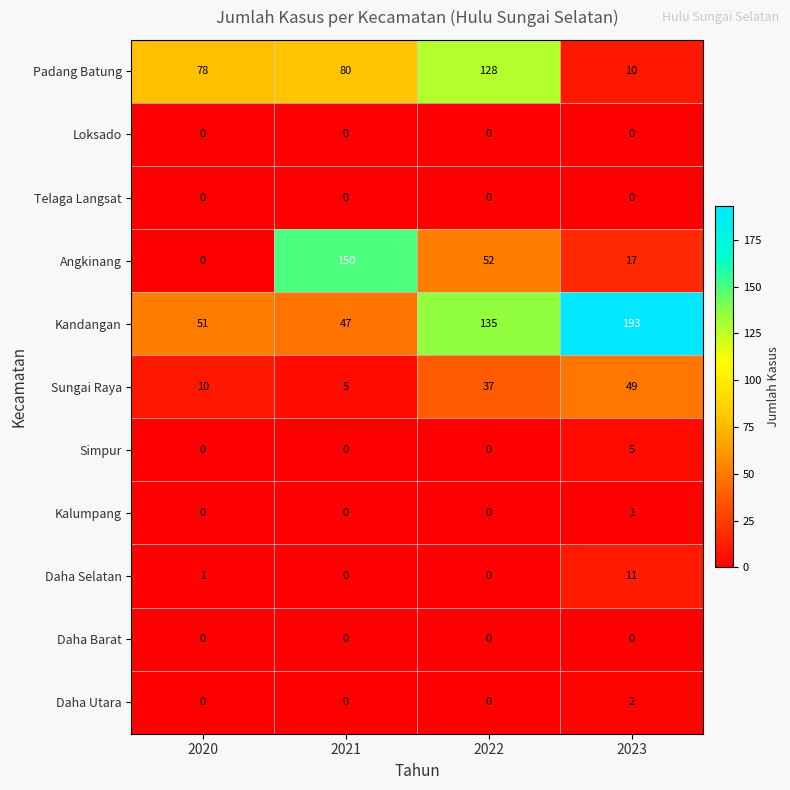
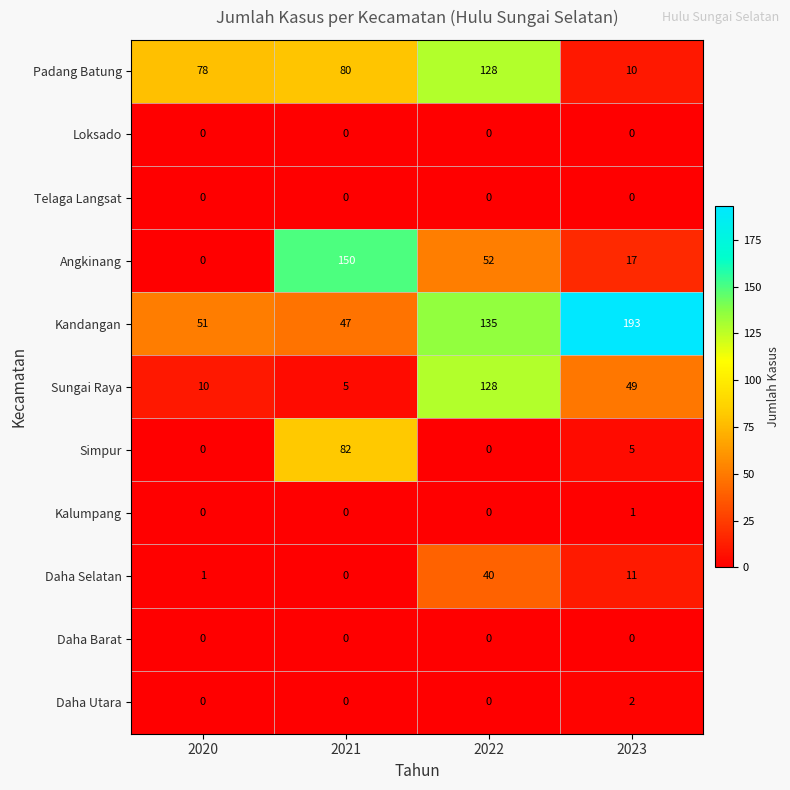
Sungai Raya, 2022: 37 -> 128
Simpur, 2021: 0 -> 82
Daha Selatan, 2022: 0 -> 40
